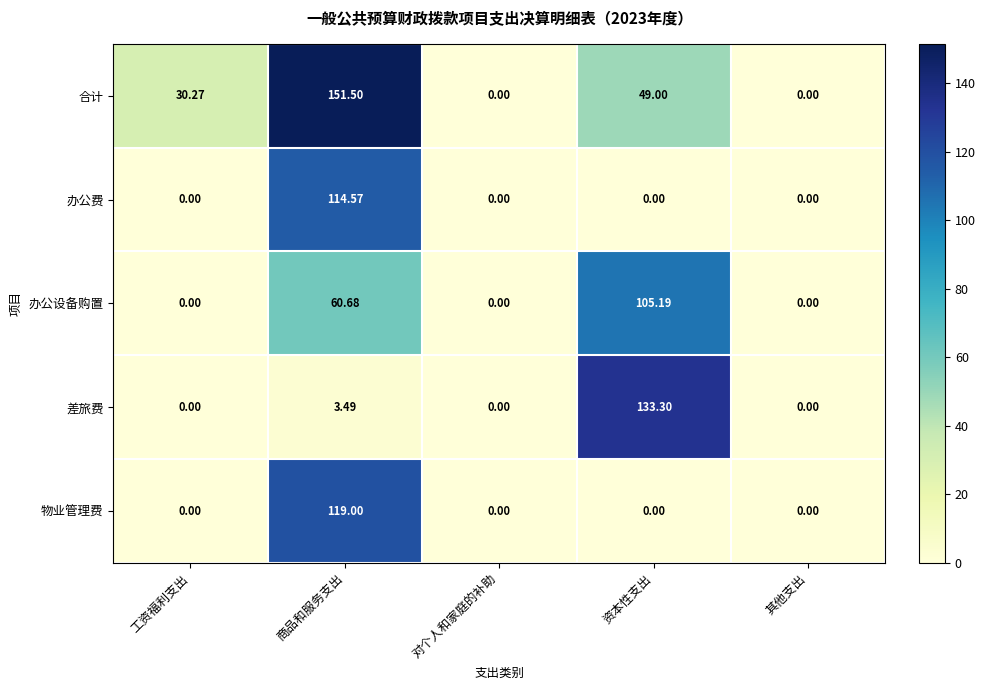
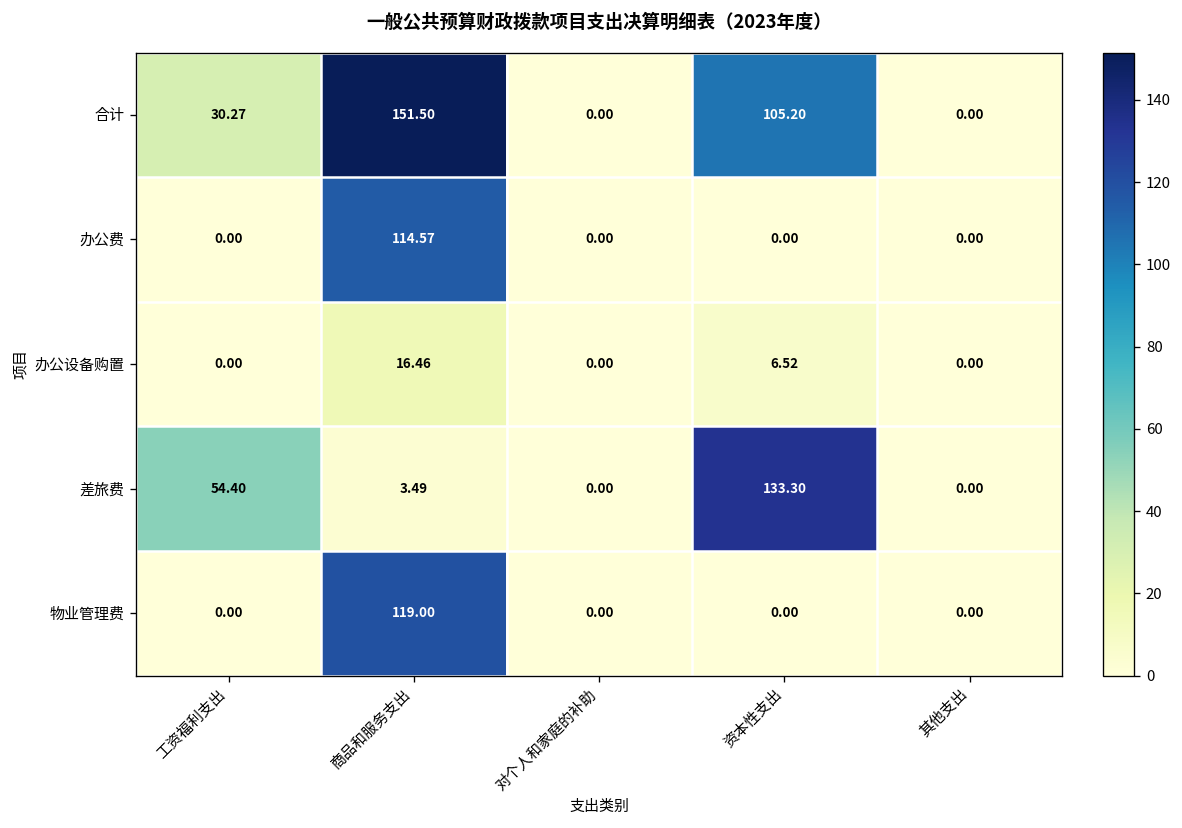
合计, 资本性支出: 49.00 -> 105.20
办公设备购置, 商品和服务支出: 60.68 -> 16.46
办公设备购置, 资本性支出: 105.19 -> 6.52
差旅费, 工资福利支出: 0.00 -> 54.40
